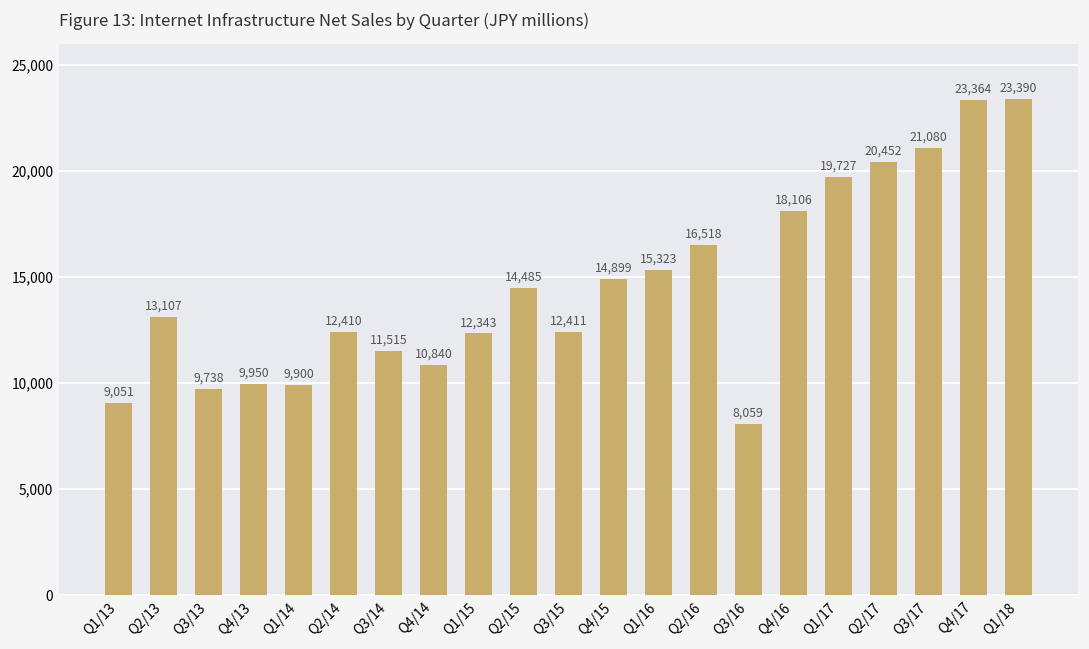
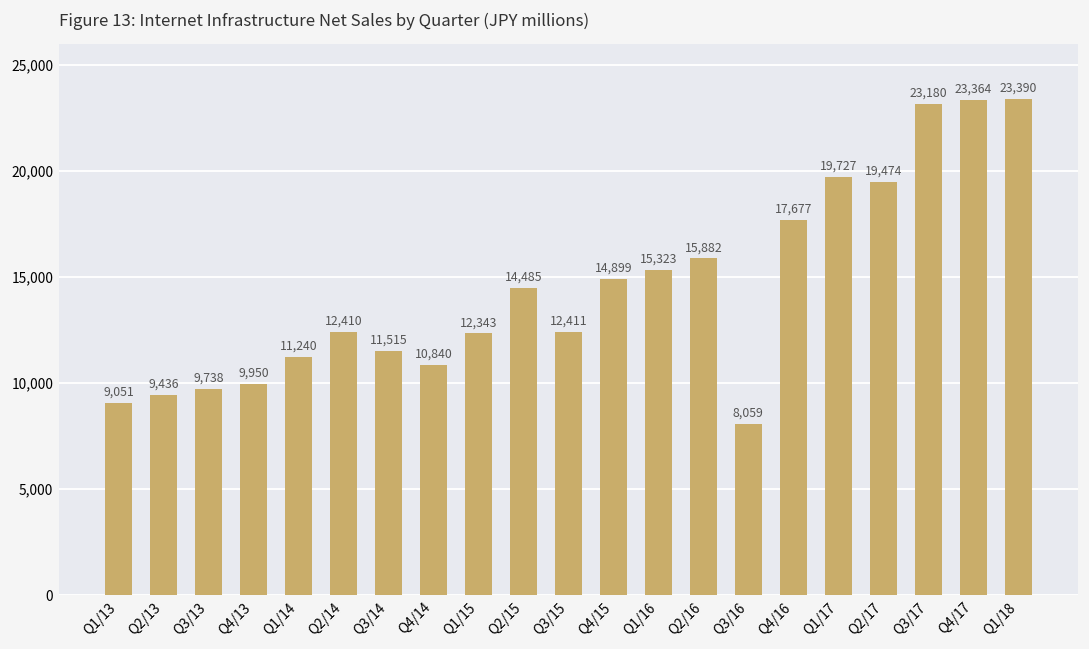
Q2/13: 13,107 -> 9,436
Q1/14: 9,900 -> 11,240
Q2/16: 16,518 -> 15,882
Q4/16: 18,106 -> 17,677
Q2/17: 20,452 -> 19,474
Q3/17: 21,080 -> 23,180
